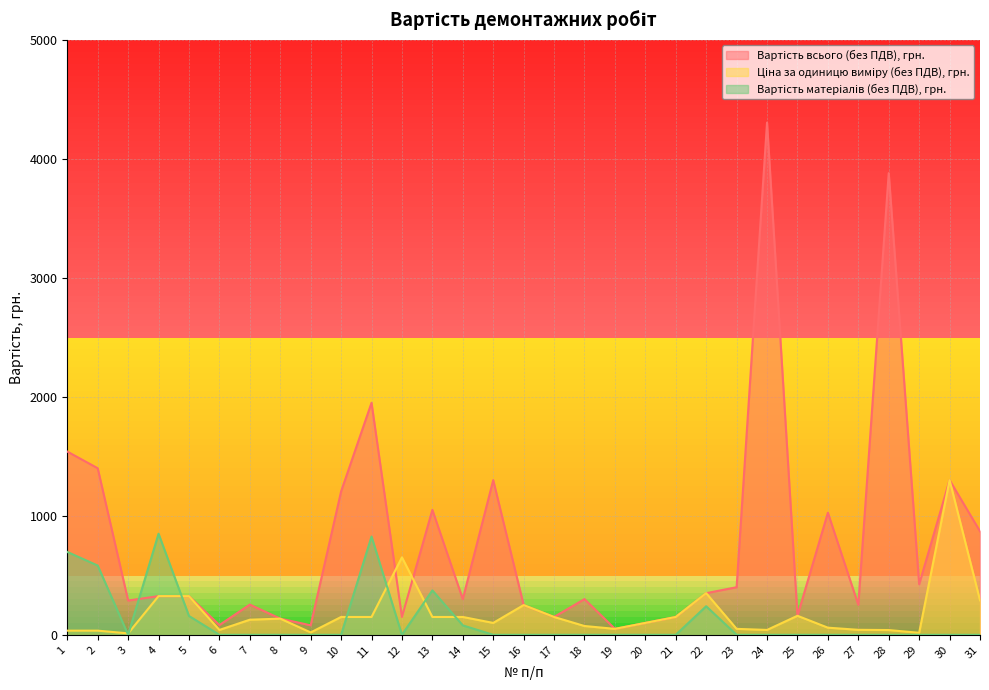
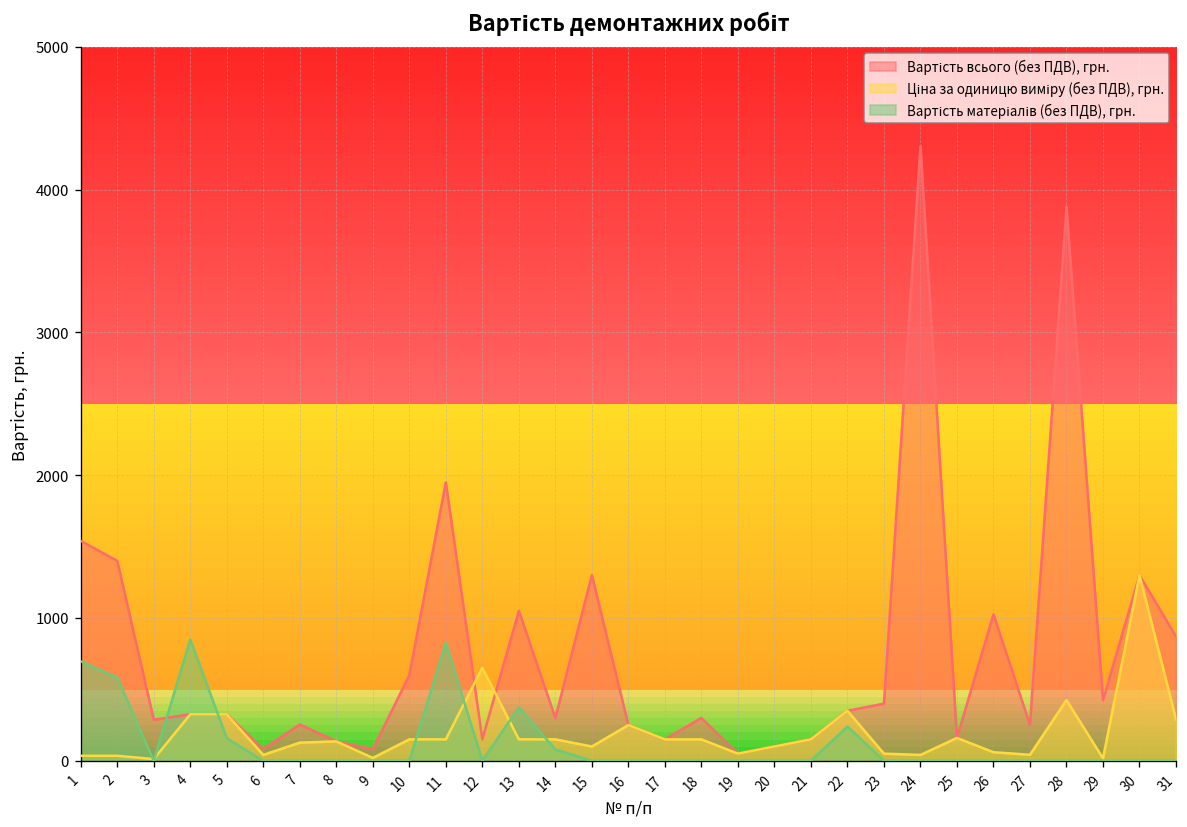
Вартість всього (без ПДВ), грн., 10: 1210 -> 600
Ціна за одиницю виміру (без ПДВ), грн., 18: 70 -> 150
Ціна за одиницю виміру (без ПДВ), грн., 28: 40 -> 430
